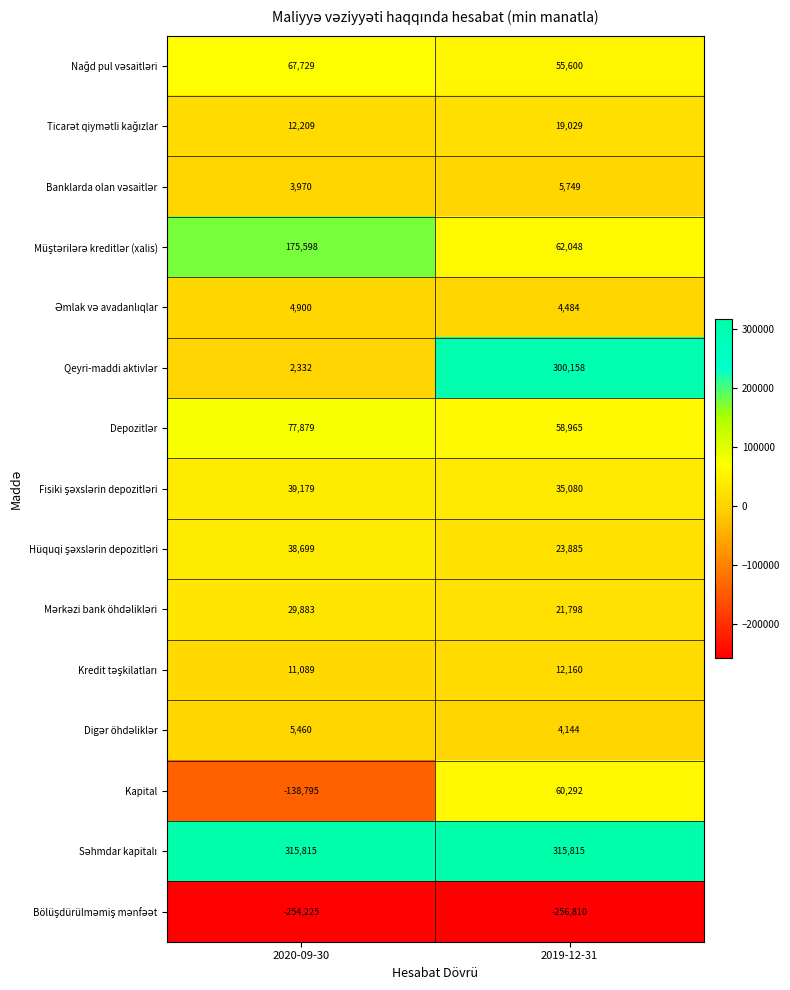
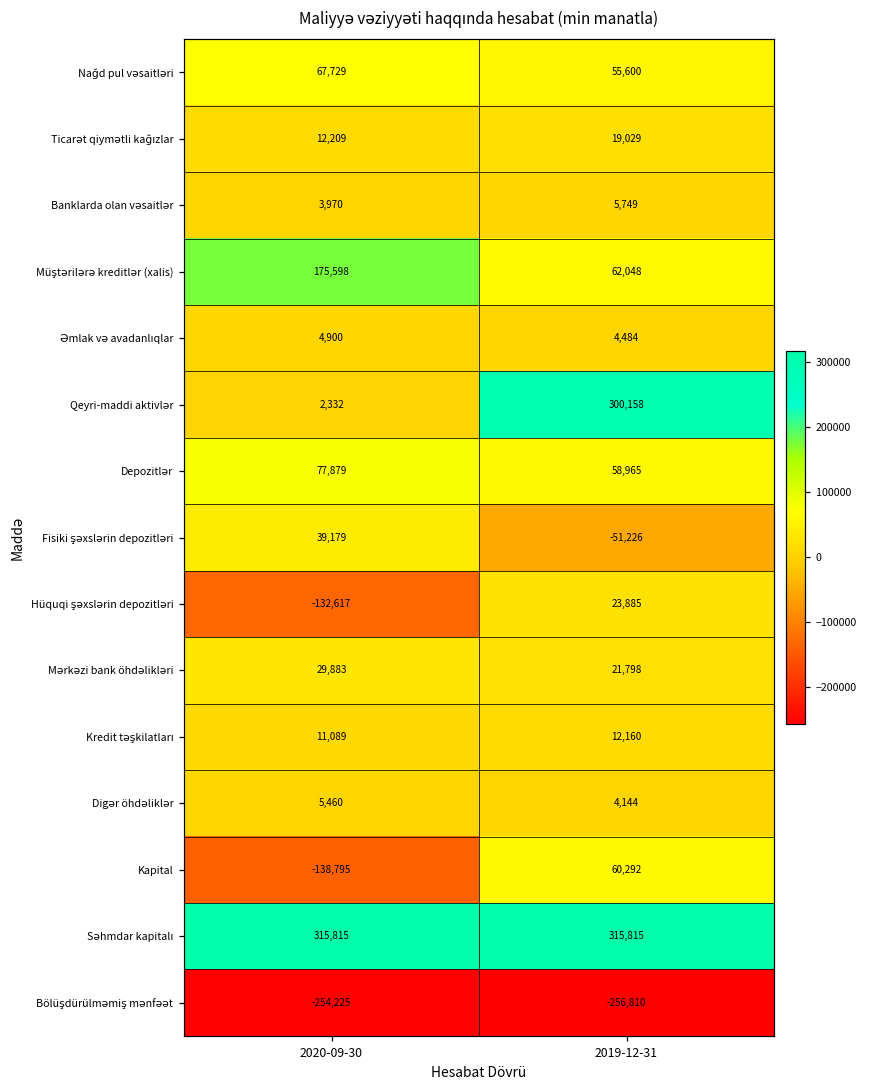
Fisiki şəxslərin depozitləri, 2019-12-31: 35,080 -> -51,226
Hüquqi şəxslərin depozitləri, 2020-09-30: 38,699 -> -132,617
